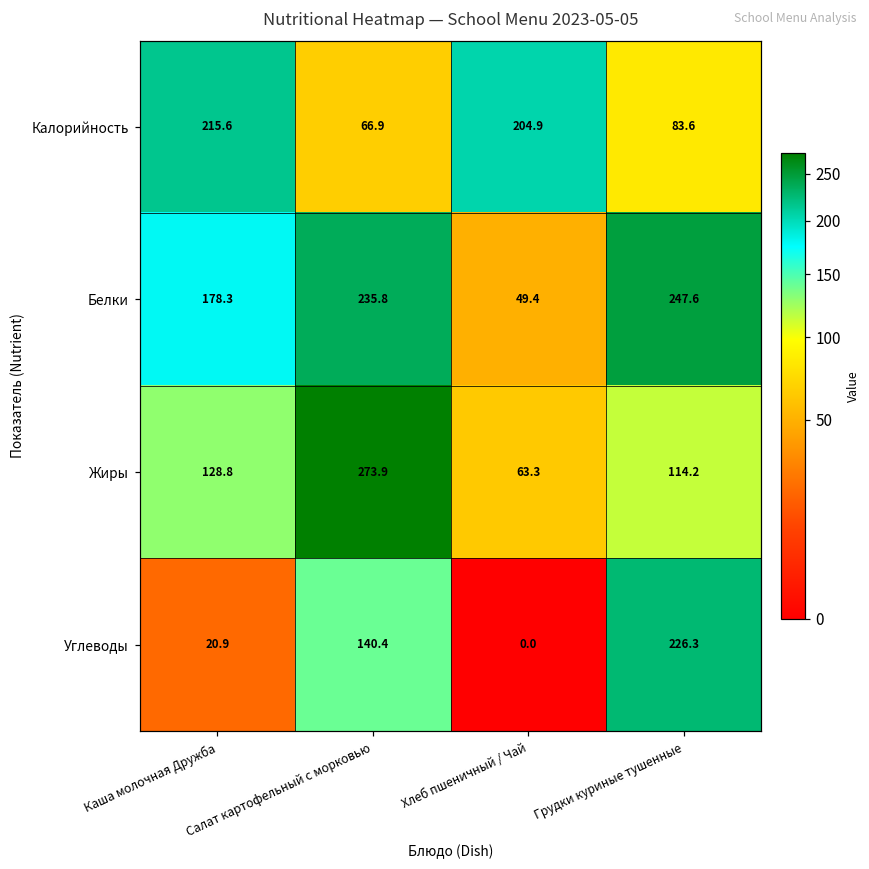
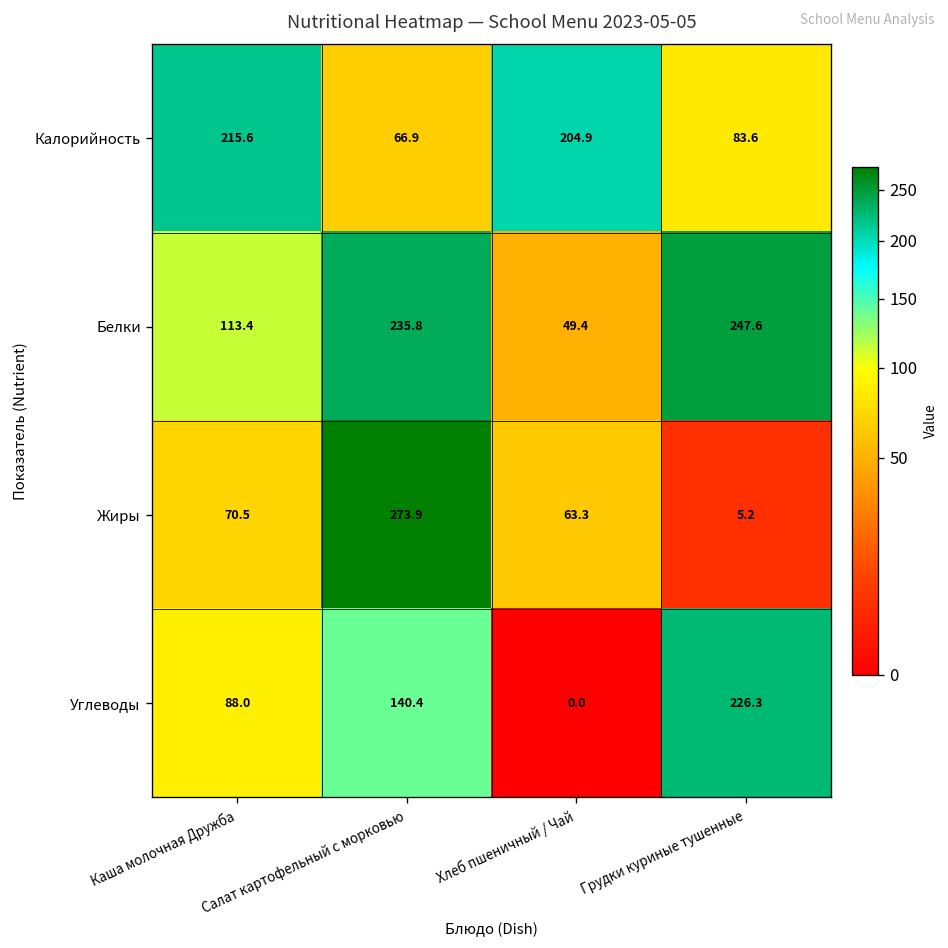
Белки, Каша молочная Дружба: 178.3 -> 113.4
Жиры, Каша молочная Дружба: 128.8 -> 70.5
Жиры, Грудки куриные тушенные: 114.2 -> 5.2
Углеводы, Каша молочная Дружба: 20.9 -> 88.0
